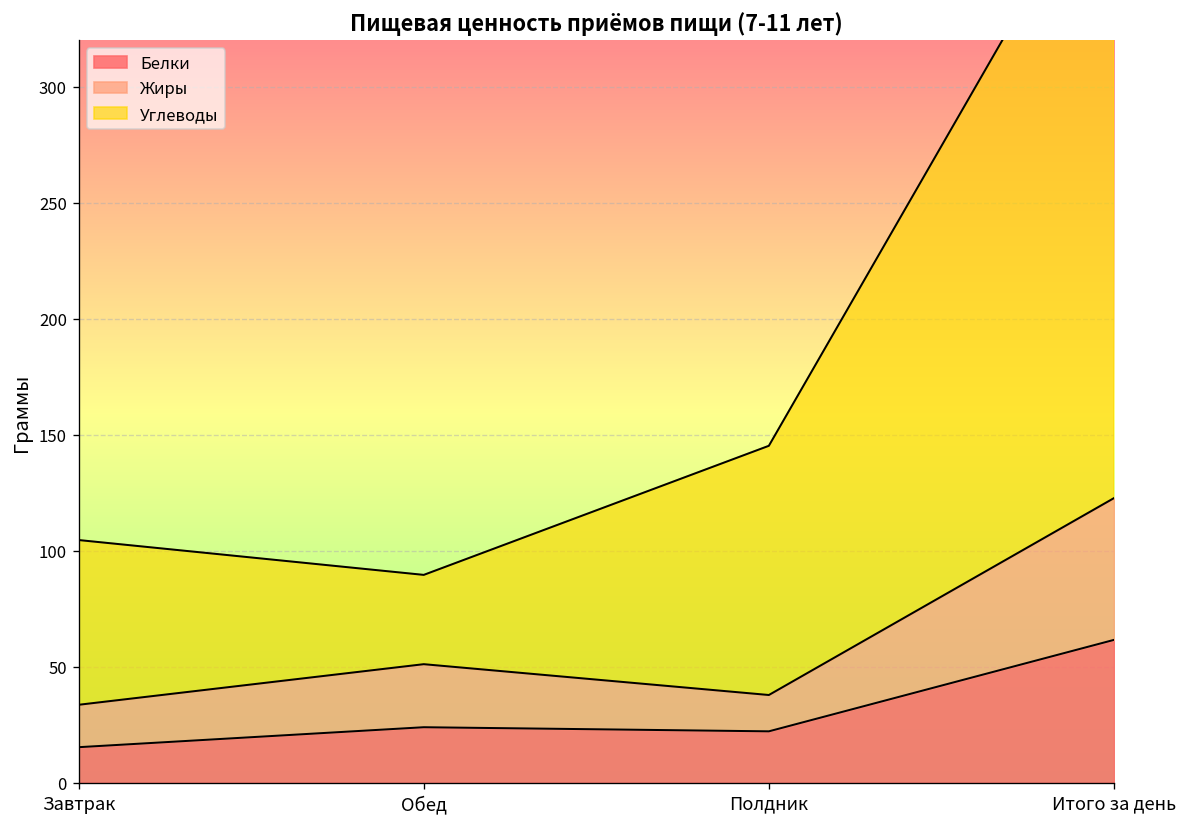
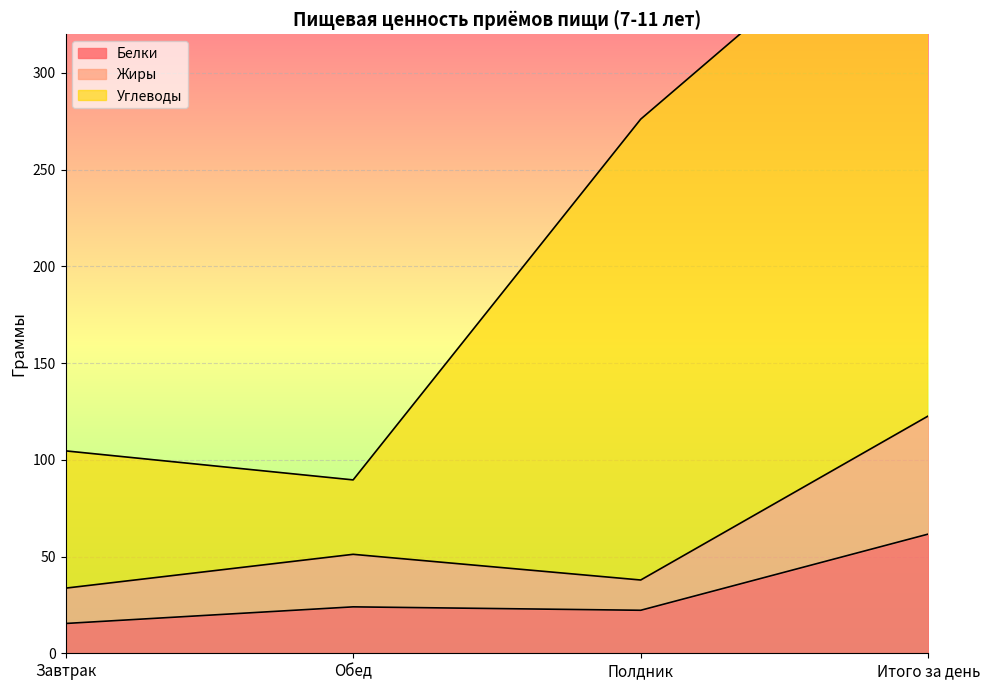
Углеводы, Полдник: 107 -> 238
